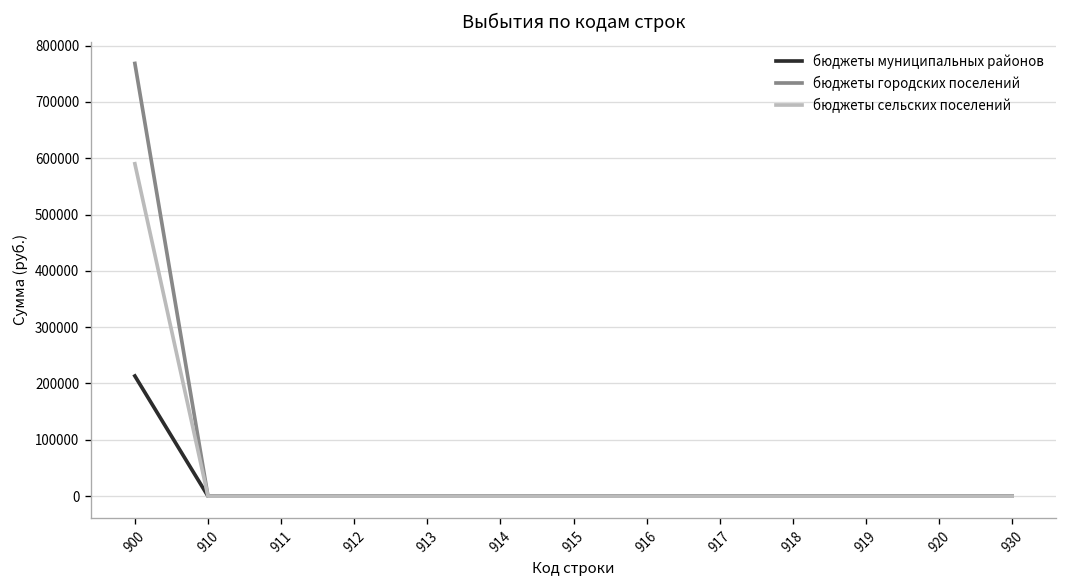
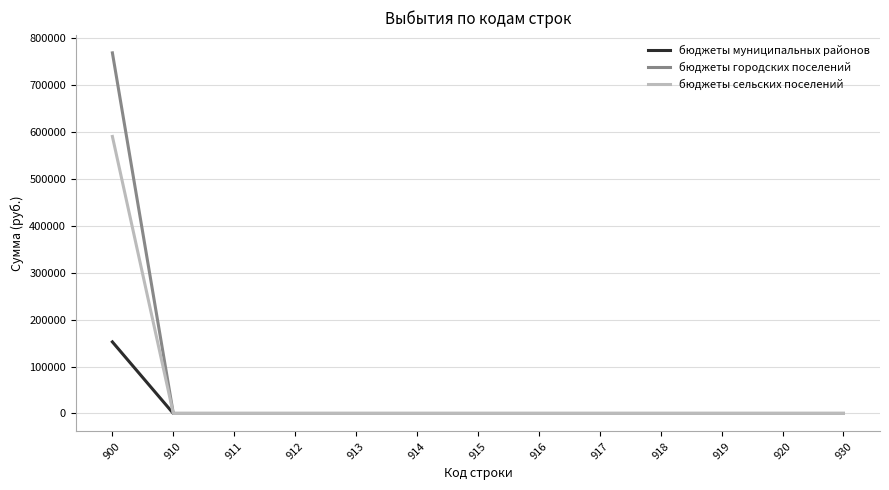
бюджеты муниципальных районов, 900: 210000 -> 150000
